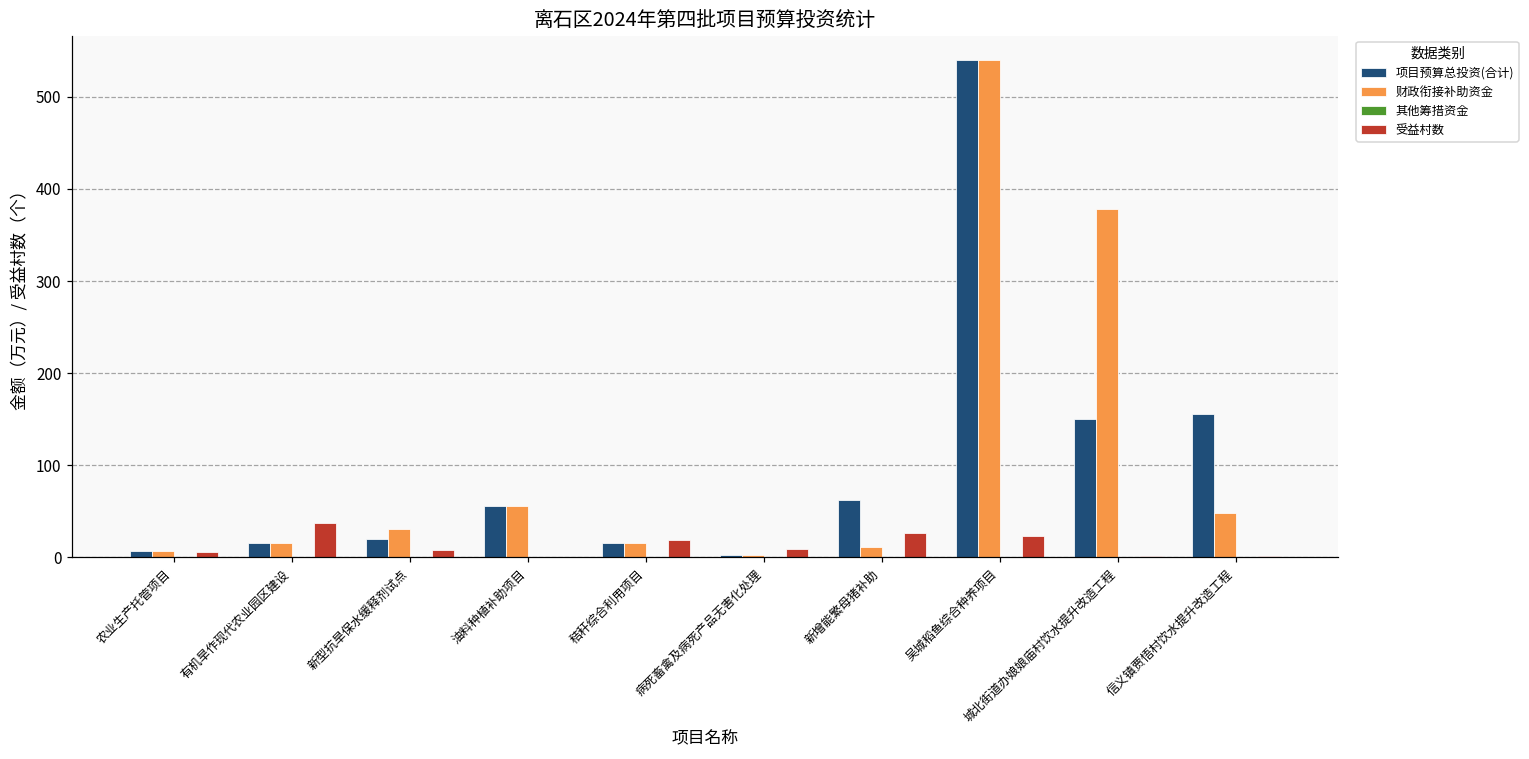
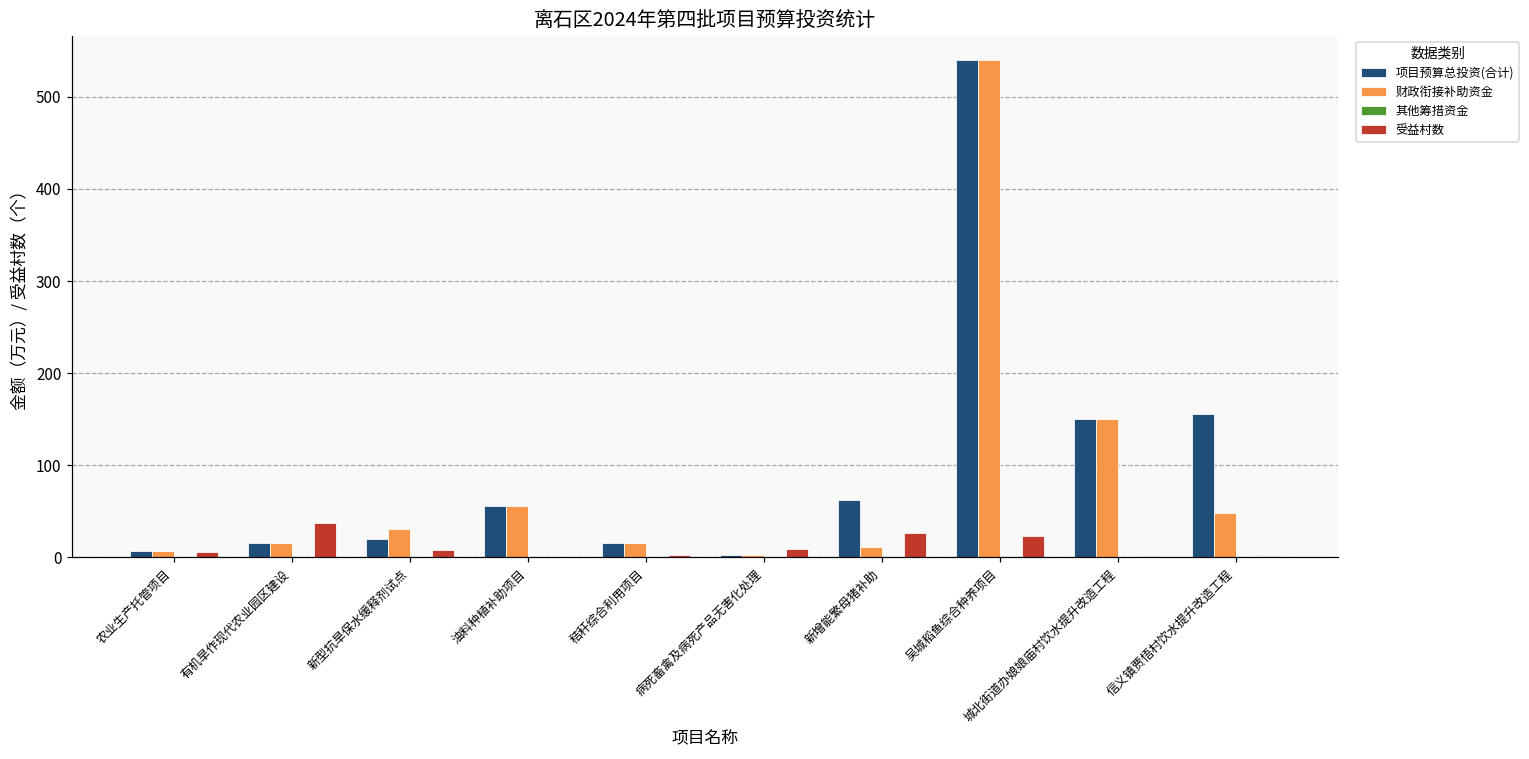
受益村数, 秸秆综合利用项目: 20 -> 0
财政衔接补助资金, 城北街道办娘娘庙村饮水提升改造工程: 380 -> 150
